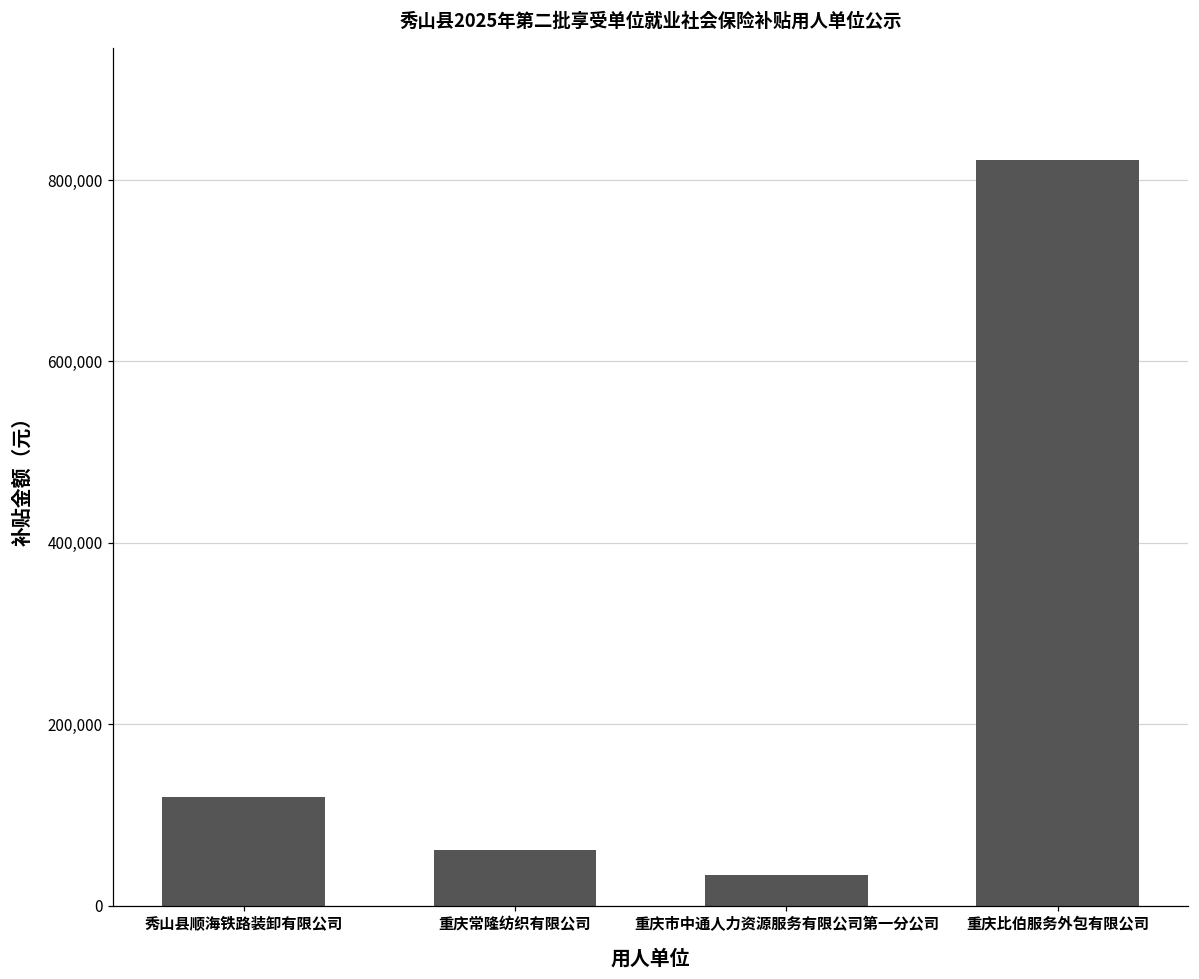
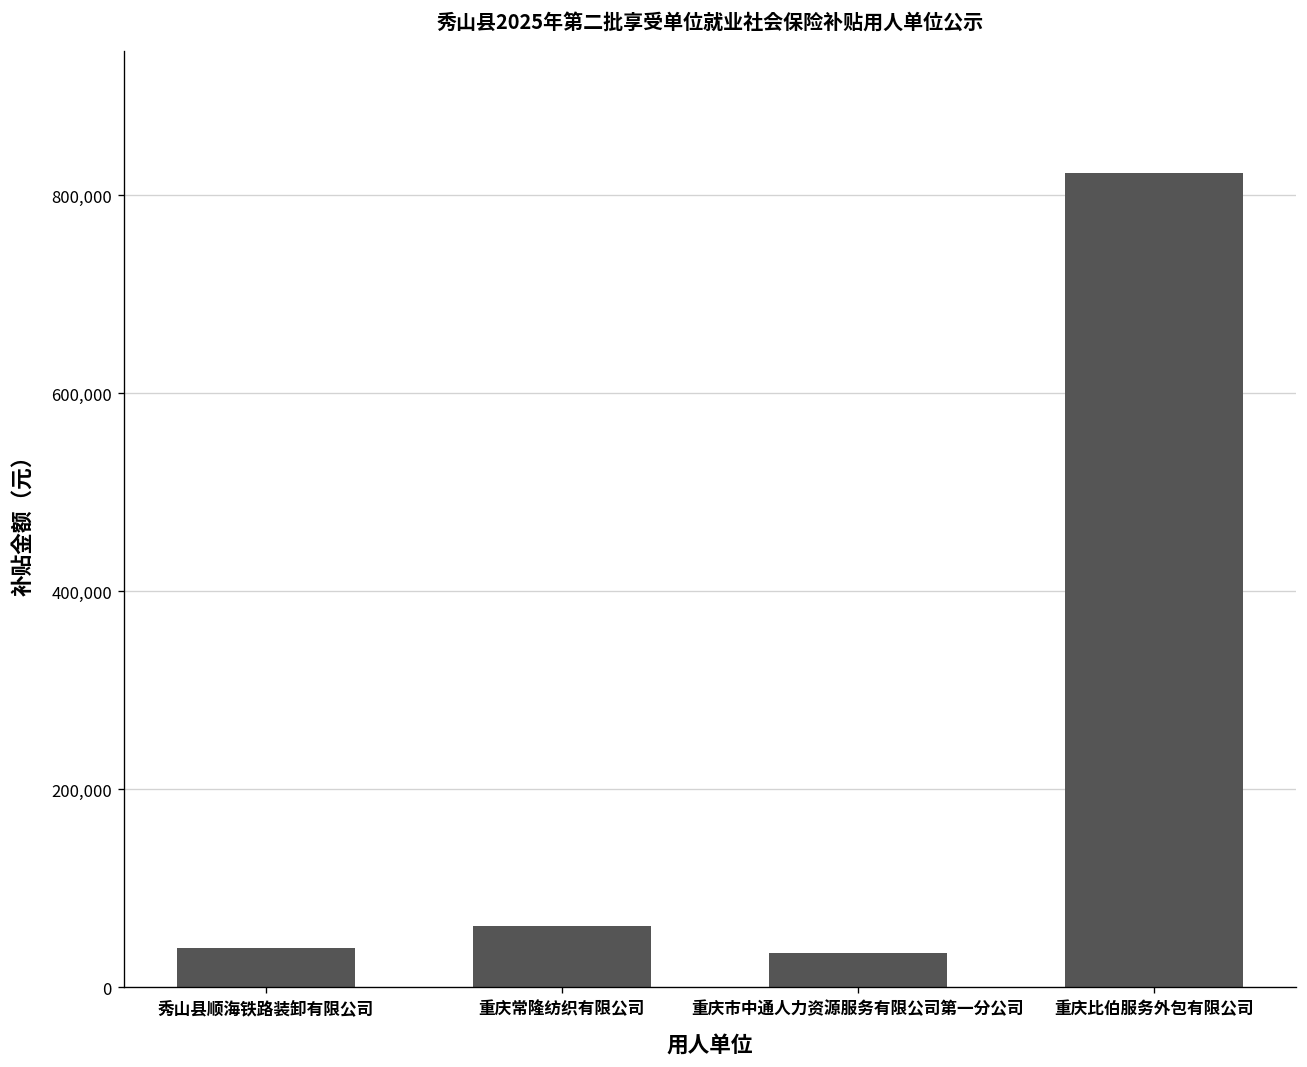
秀山县顺海铁路装卸有限公司: 120,000 -> 40,000
